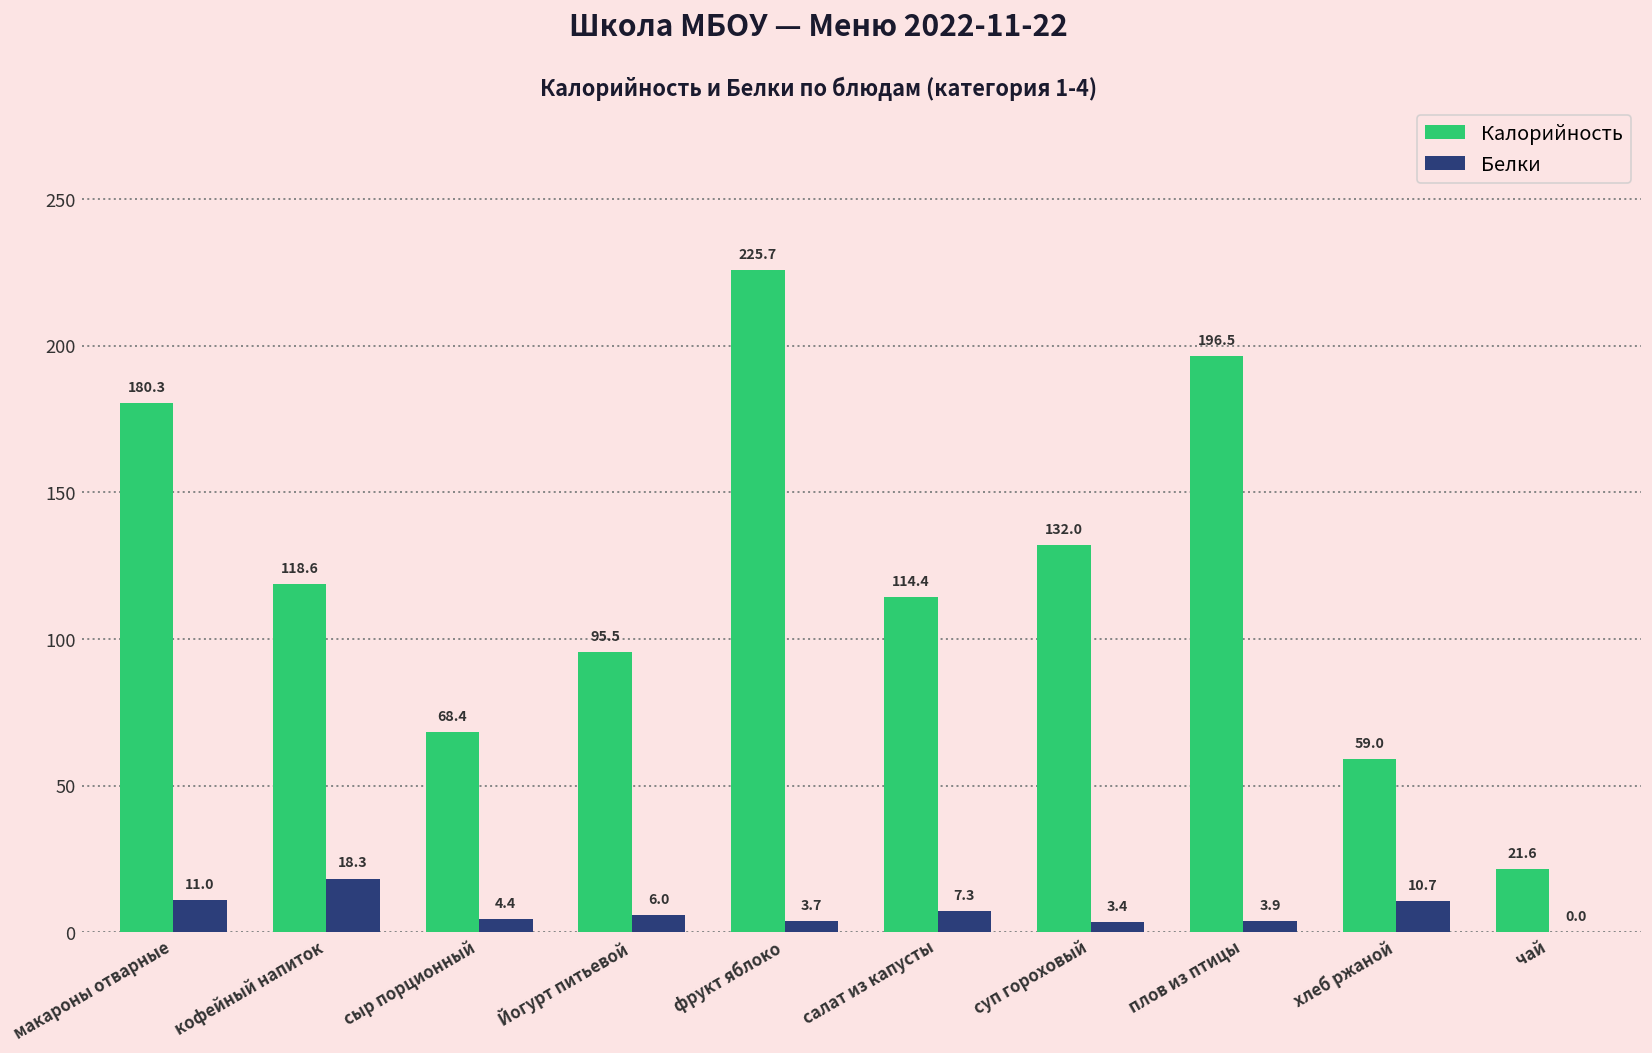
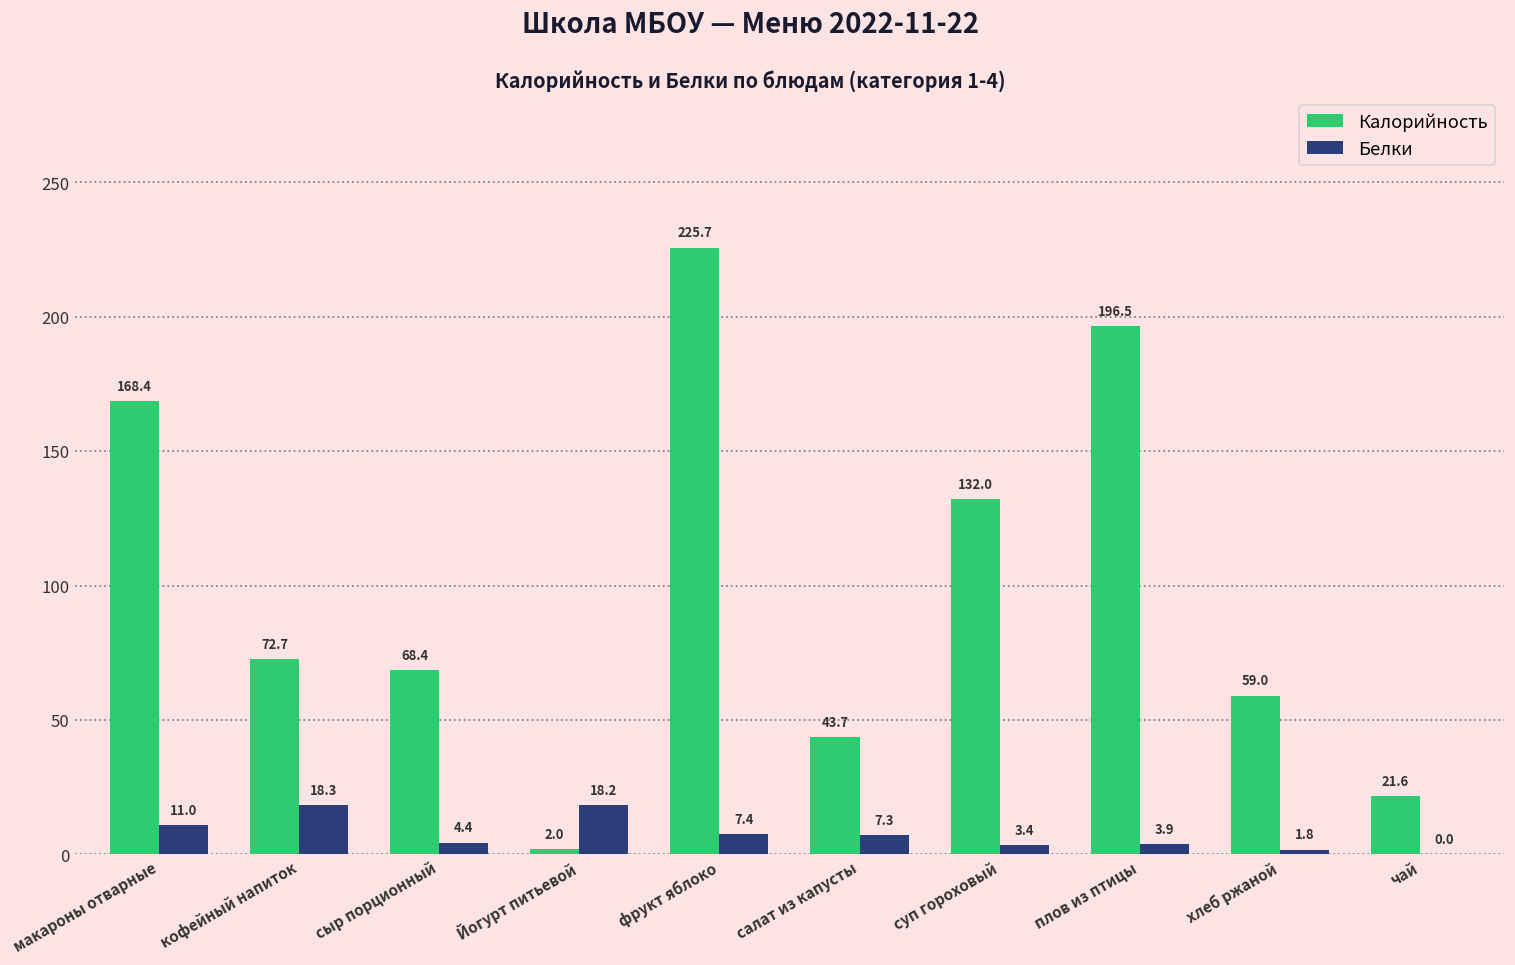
Калорийность, макароны отварные: 180.3 -> 168.4
Калорийность, кофейный напиток: 118.6 -> 72.7
Калорийность, Йогурт питьевой: 95.5 -> 2.0
Белки, Йогурт питьевой: 6.0 -> 18.2
Белки, фрукт яблоко: 3.7 -> 7.4
Калорийность, салат из капусты: 114.4 -> 43.7
Белки, хлеб ржаной: 10.7 -> 1.8
